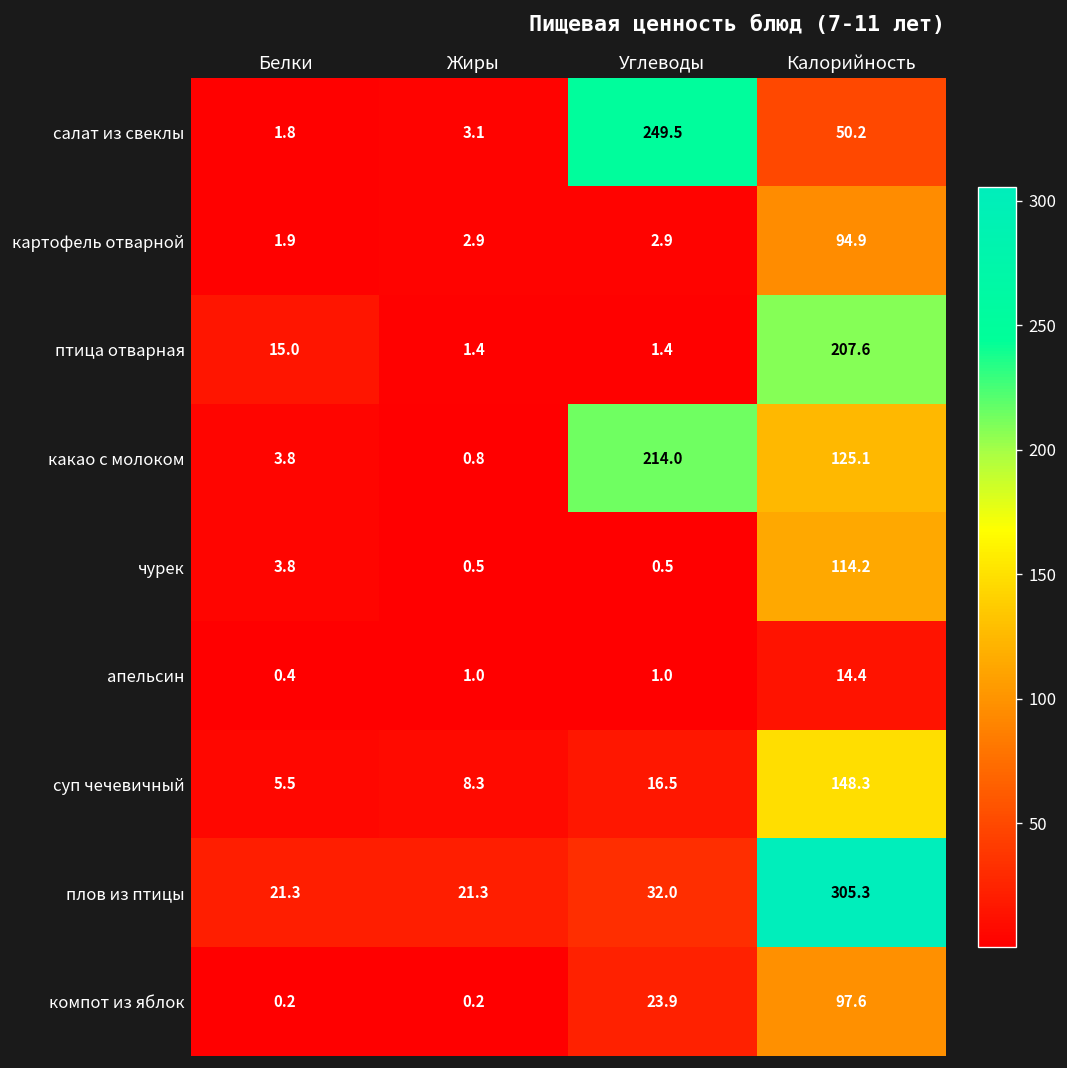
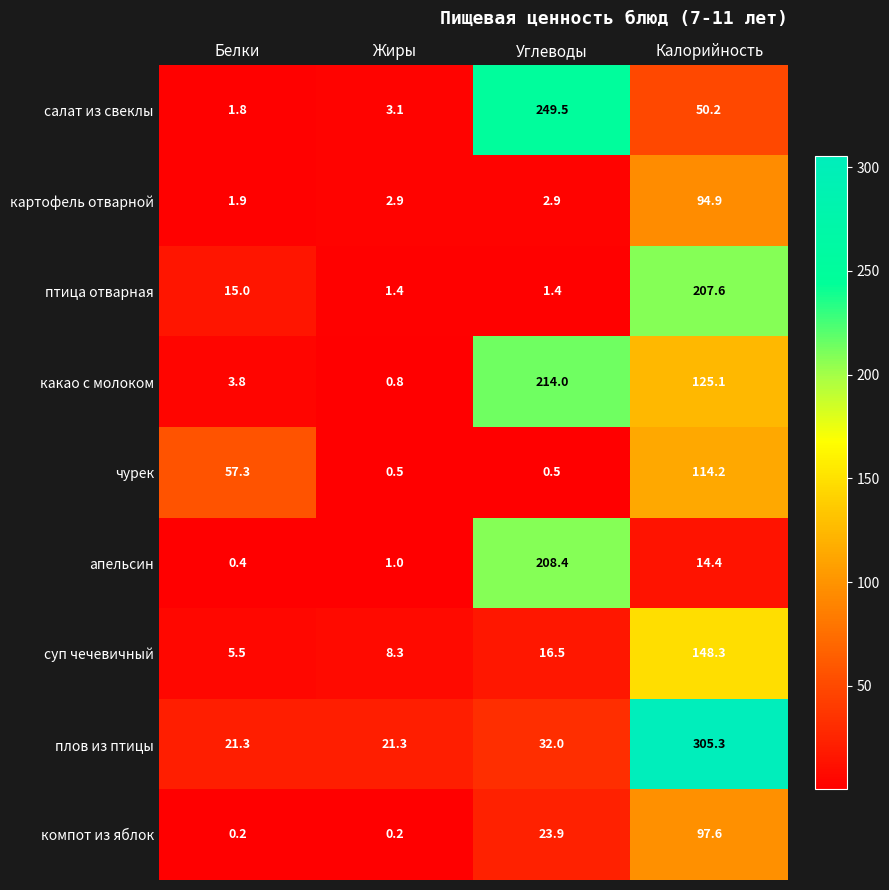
чурек, Белки: 3.8 -> 57.3
апельсин, Углеводы: 1.0 -> 208.4
